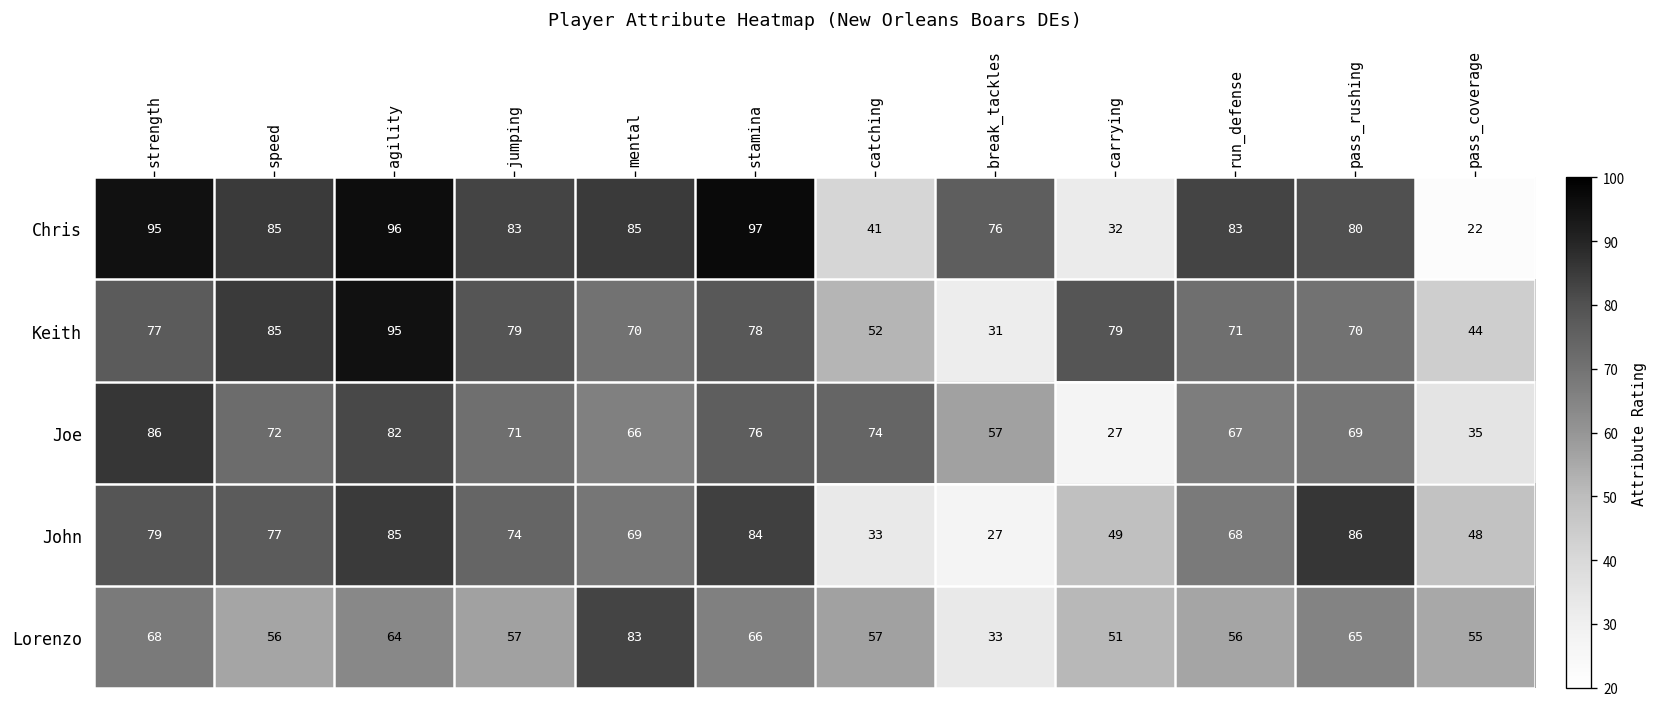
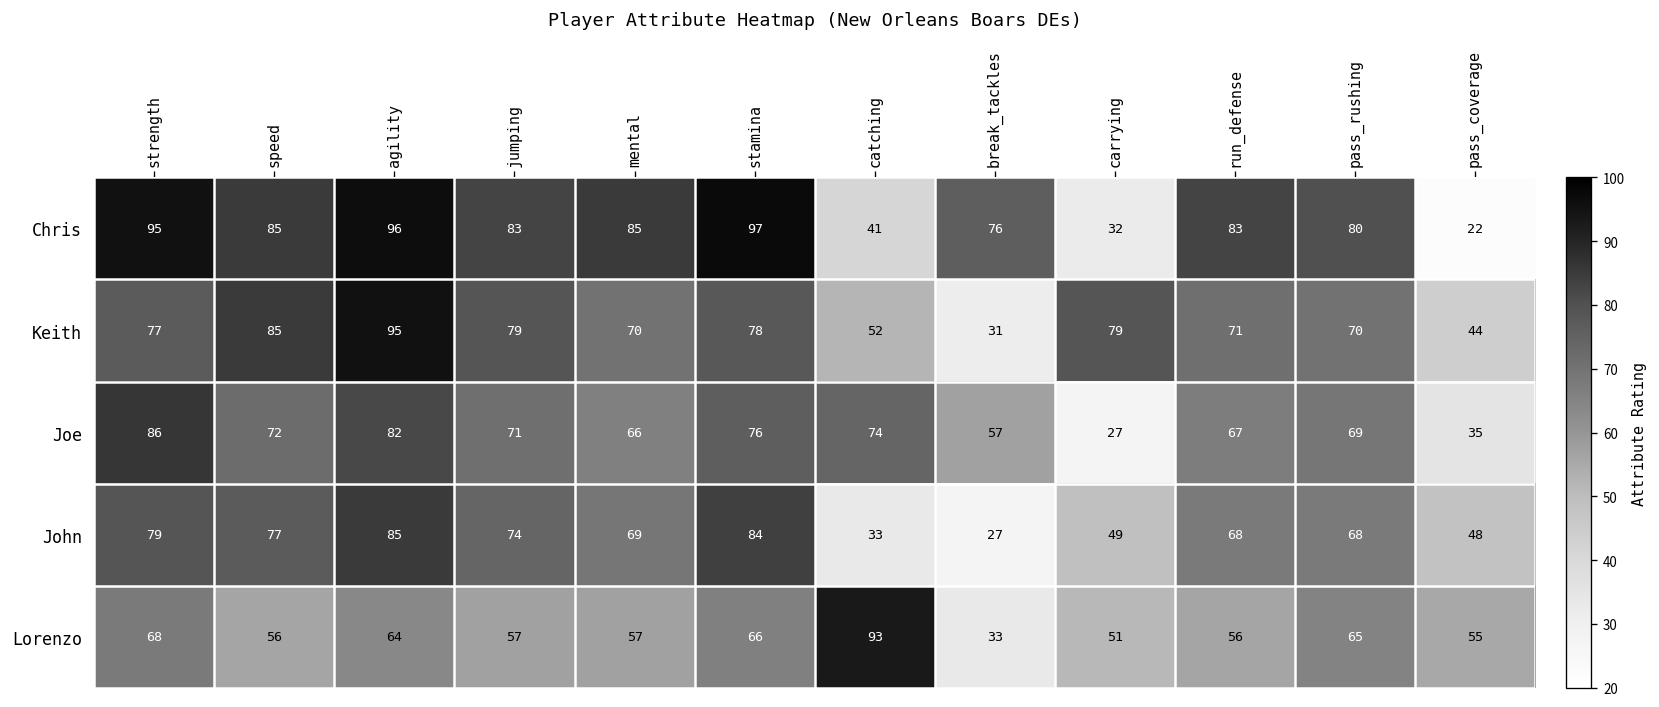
John, pass_rushing: 86 -> 68
Lorenzo, mental: 83 -> 57
Lorenzo, catching: 57 -> 93
